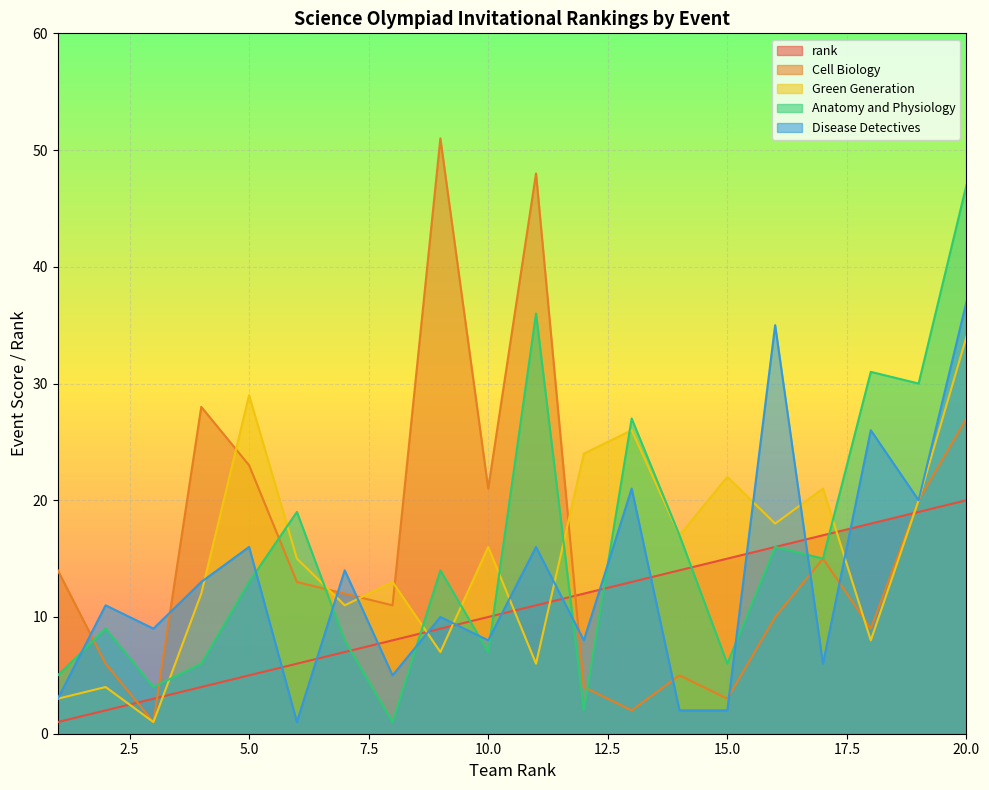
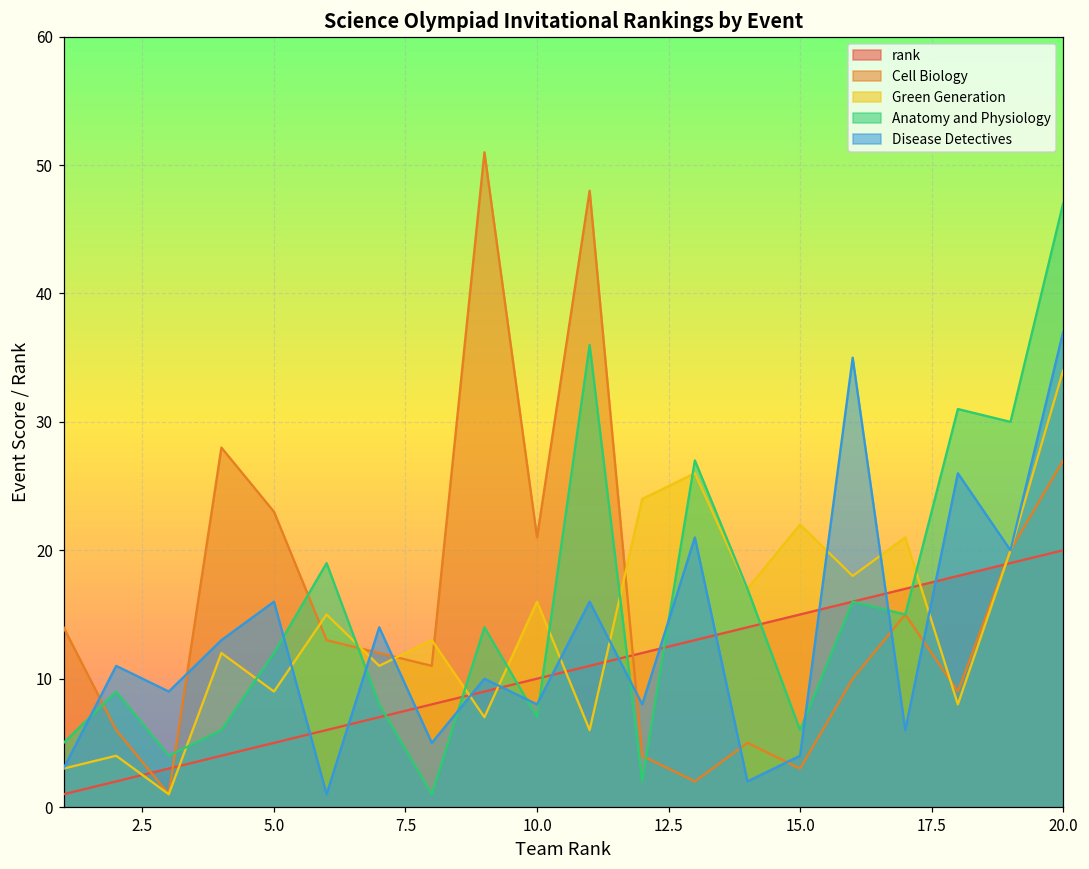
Green Generation, 5.0: 29 -> 9
Anatomy and Physiology, 5.0: 13 -> 12
Disease Detectives, 15.0: 2 -> 4
